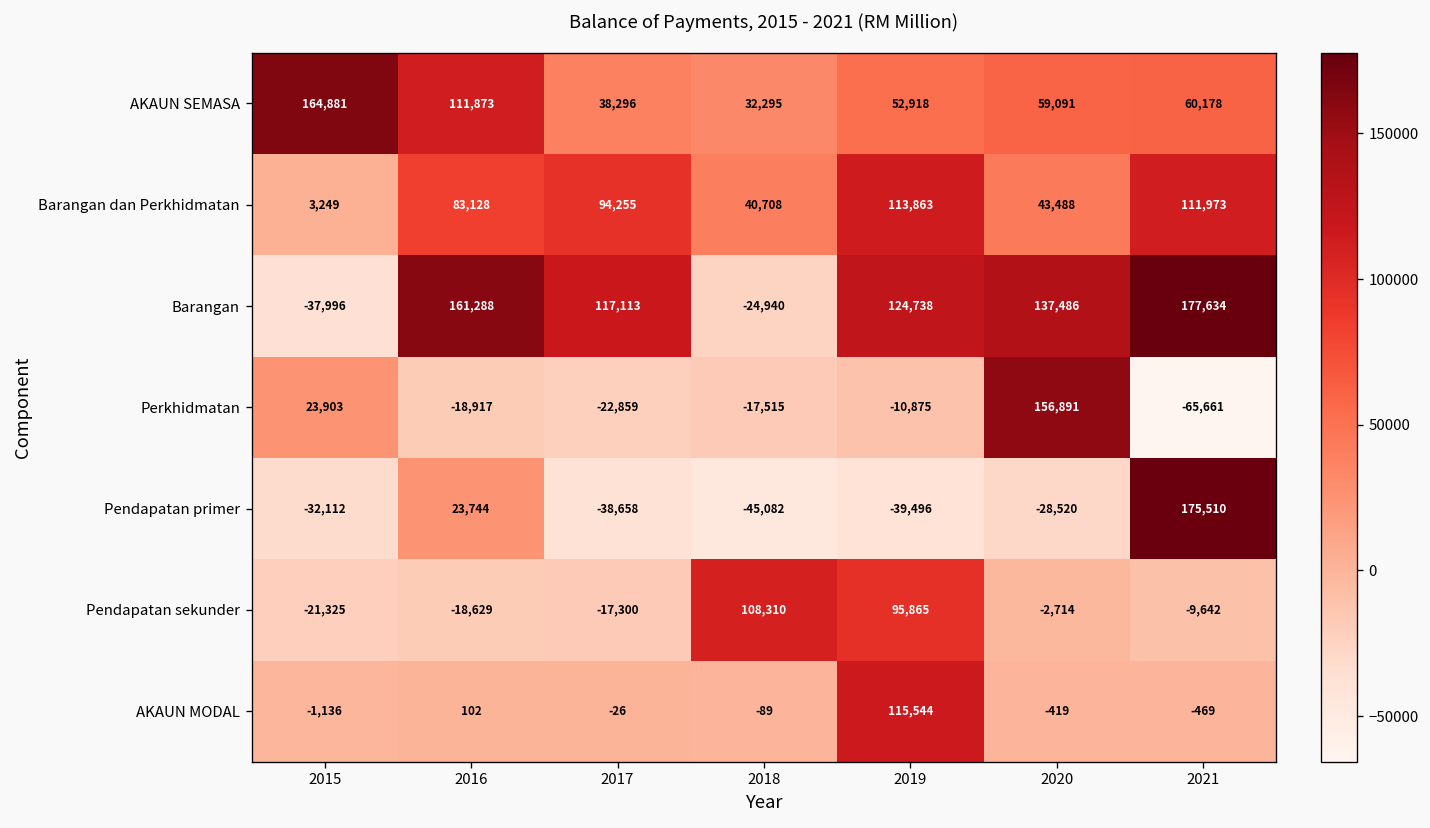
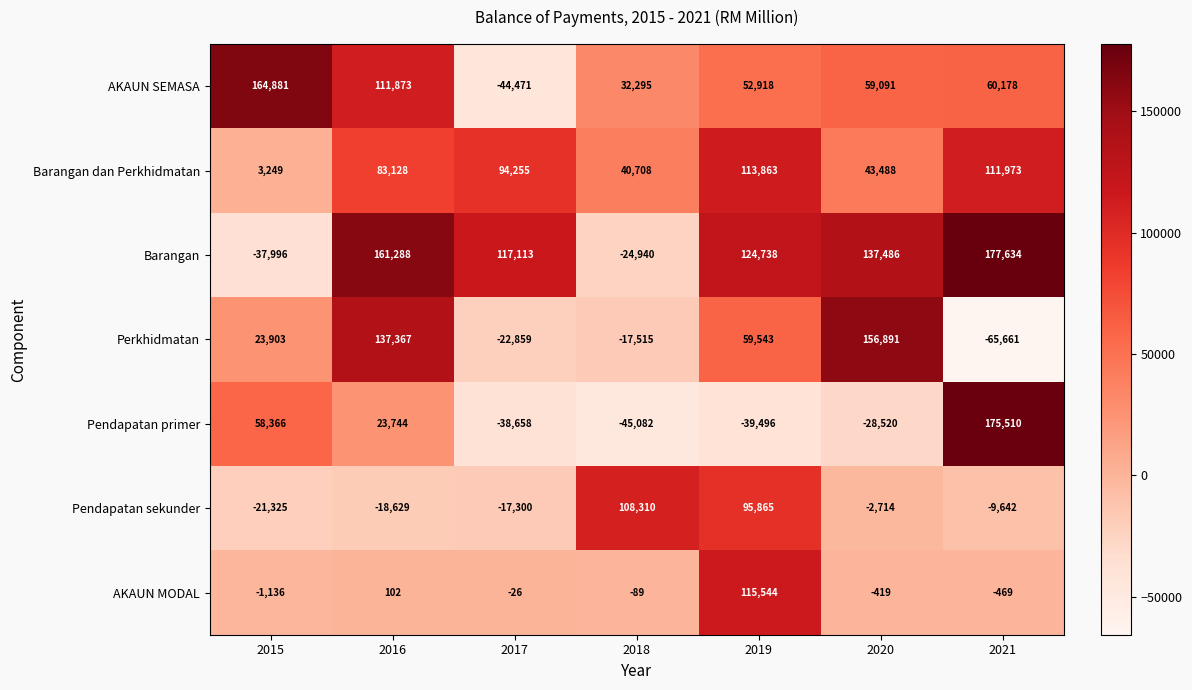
AKAUN SEMASA, 2017: 38,296 -> -44,471
Perkhidmatan, 2016: -18,917 -> 137,367
Perkhidmatan, 2019: -10,875 -> 59,543
Pendapatan primer, 2015: -32,112 -> 58,366
